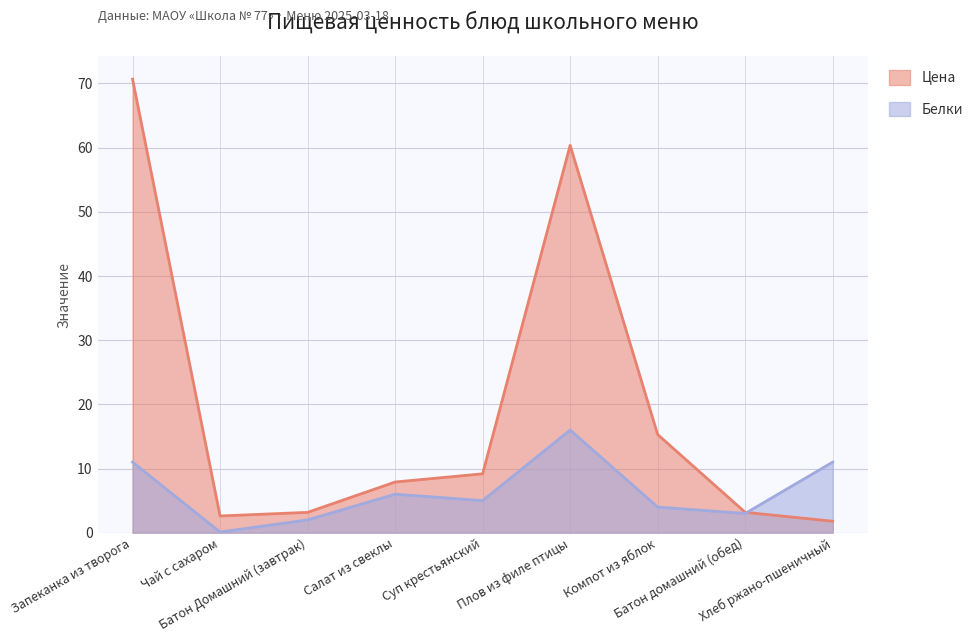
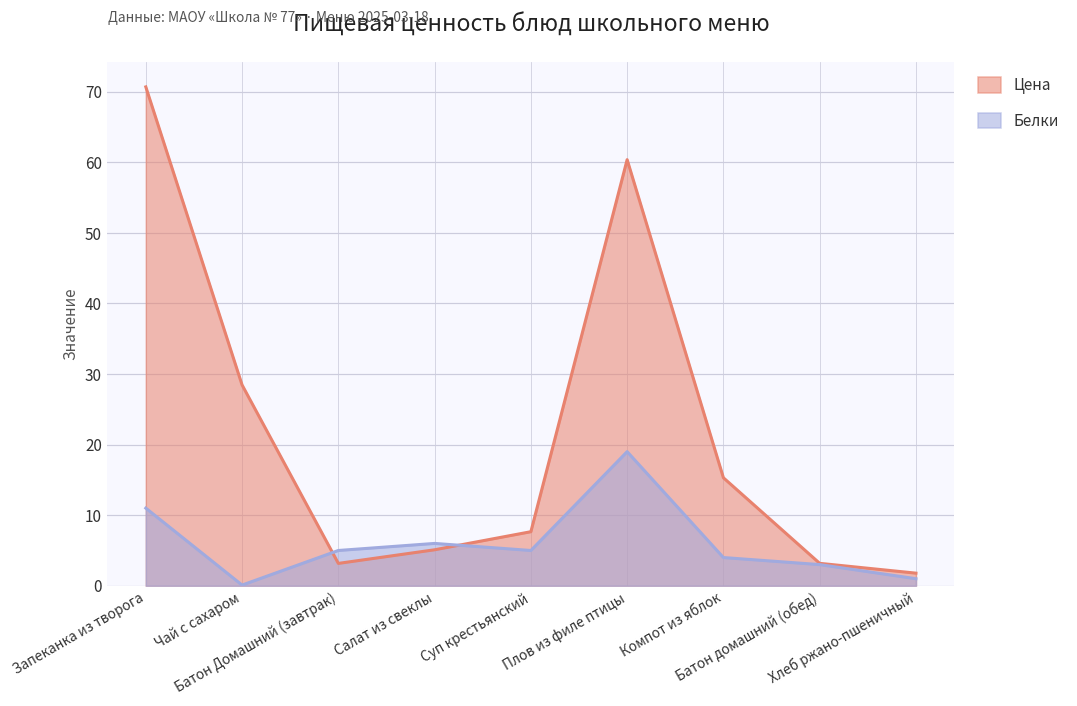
Цена, Чай с сахаром: 3 -> 28
Белки, Батон Домашний (завтрак): 2 -> 5
Цена, Салат из свеклы: 8 -> 5
Цена, Суп крестьянский: 9 -> 8
Белки, Плов из филе птицы: 16 -> 19
Белки, Хлеб ржано-пшеничный: 11 -> 1
